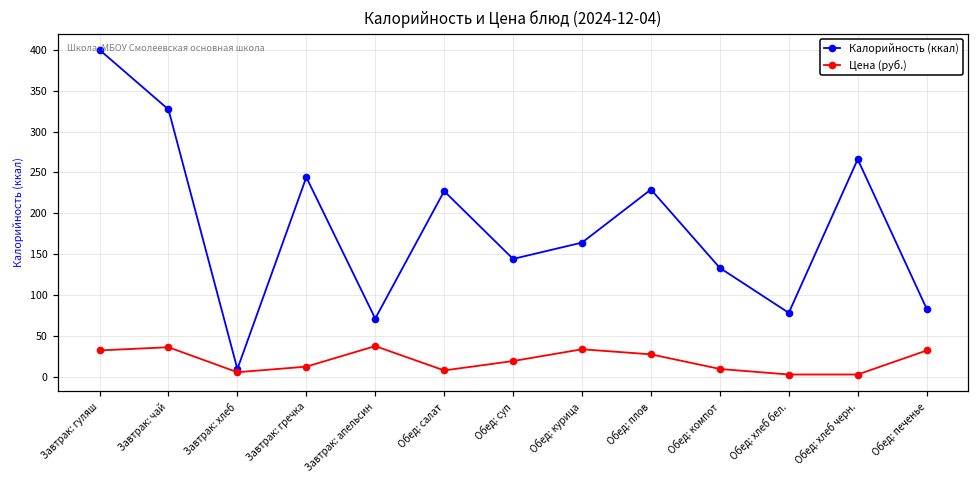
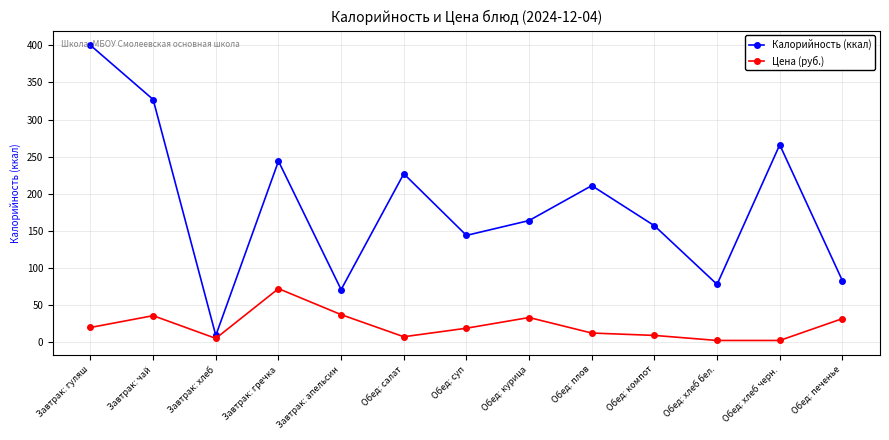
Цена (руб.), Завтрак: гуляш: 30 -> 20
Цена (руб.), Завтрак: гречка: 10 -> 70
Калорийность (ккал), Обед: плов: 230 -> 210
Цена (руб.), Обед: плов: 30 -> 10
Калорийность (ккал), Обед: компот: 130 -> 160
